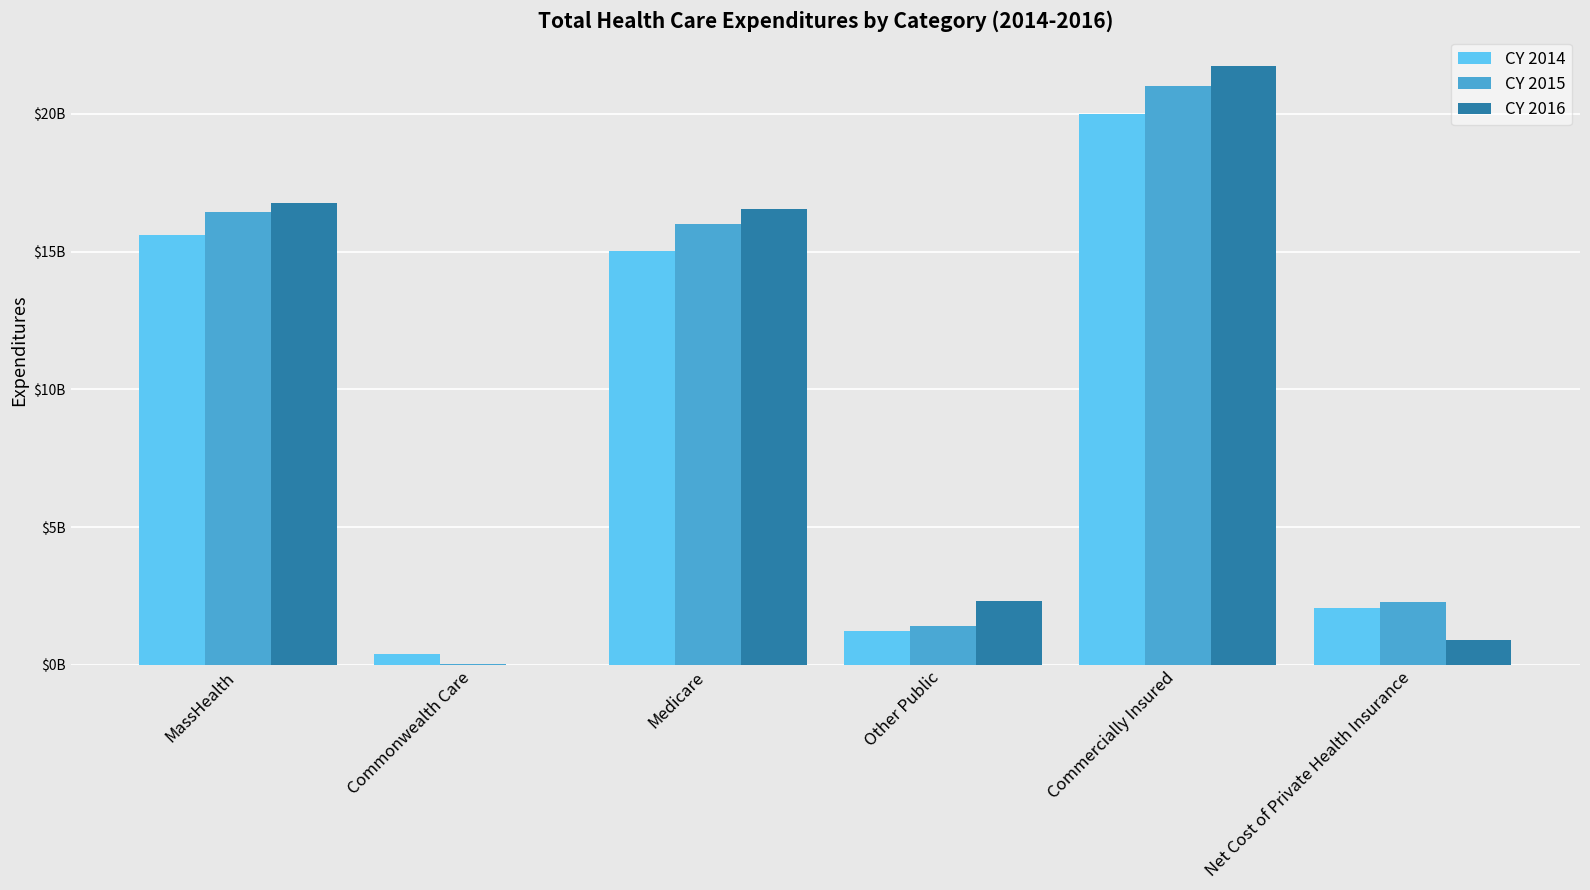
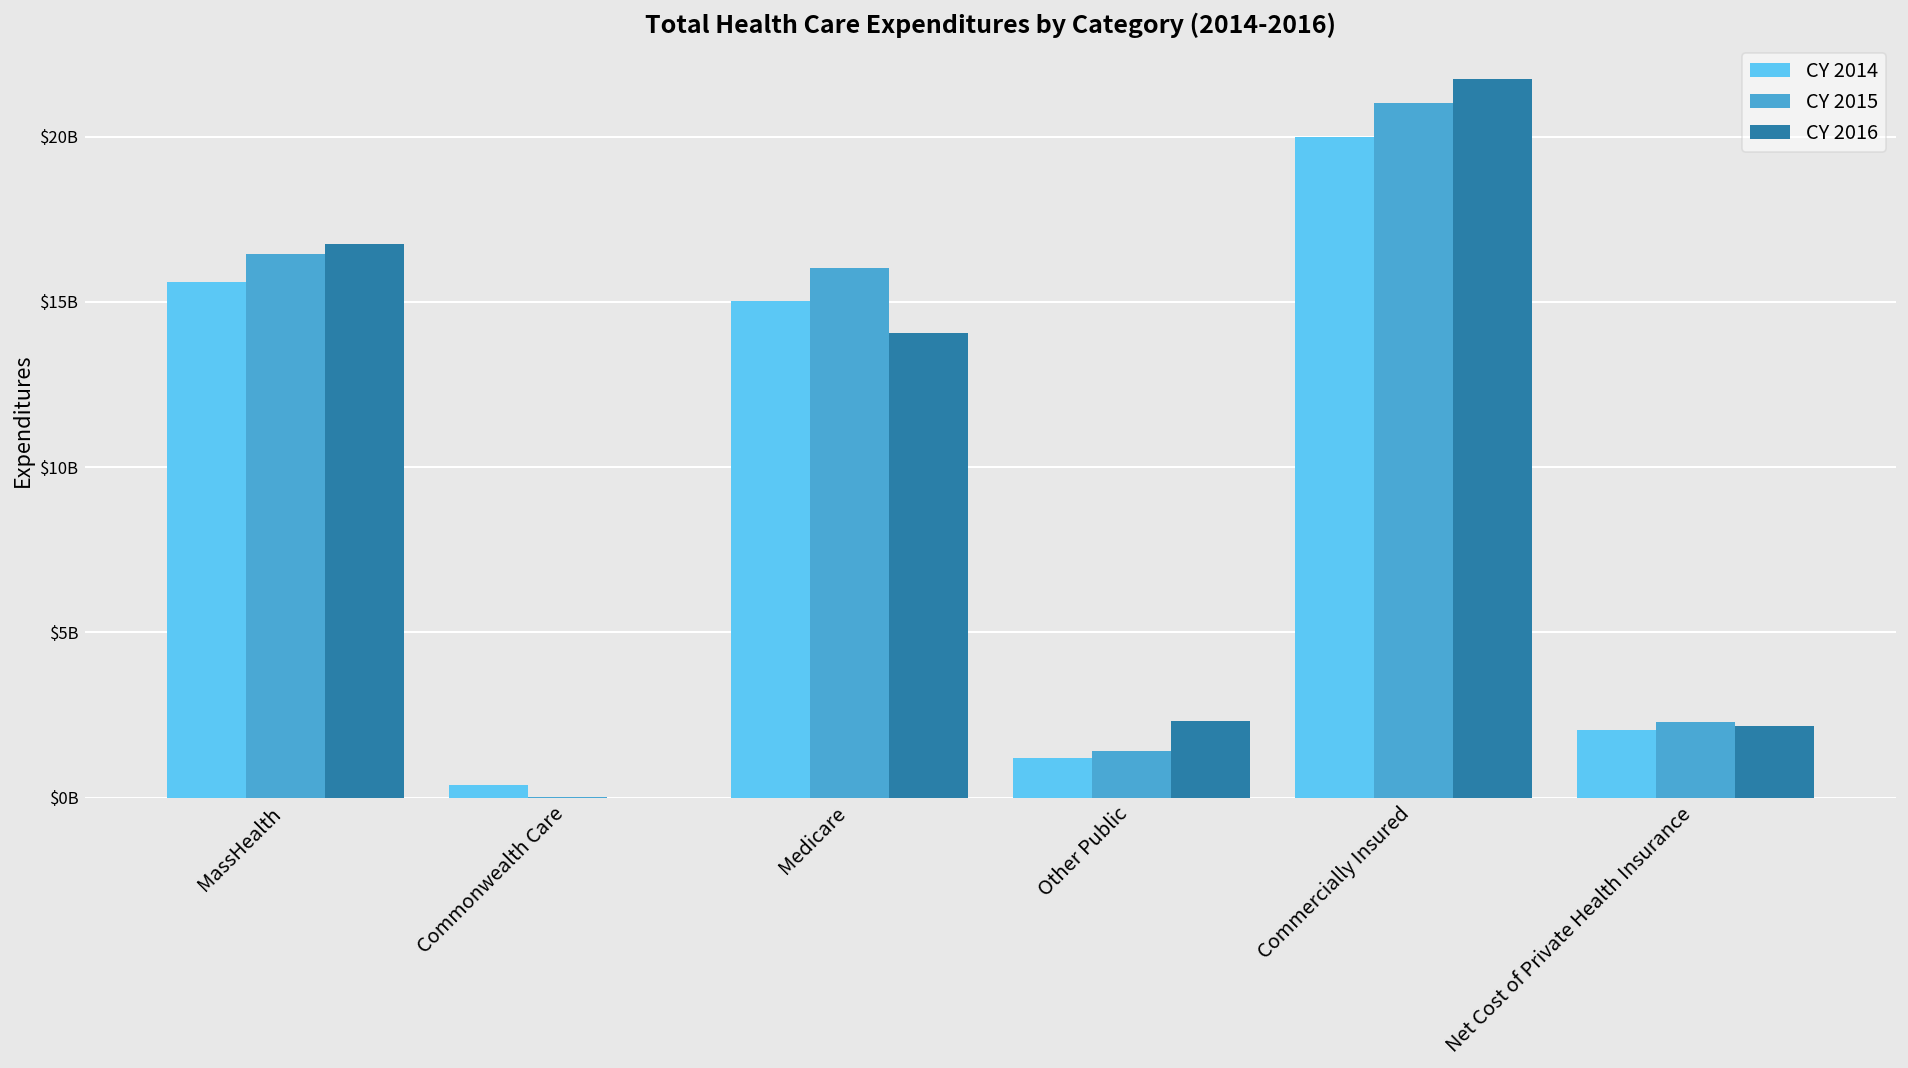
CY 2016, Medicare: $16600000000 -> $14100000000
CY 2016, Net Cost of Private Health Insurance: $900000000 -> $2200000000
